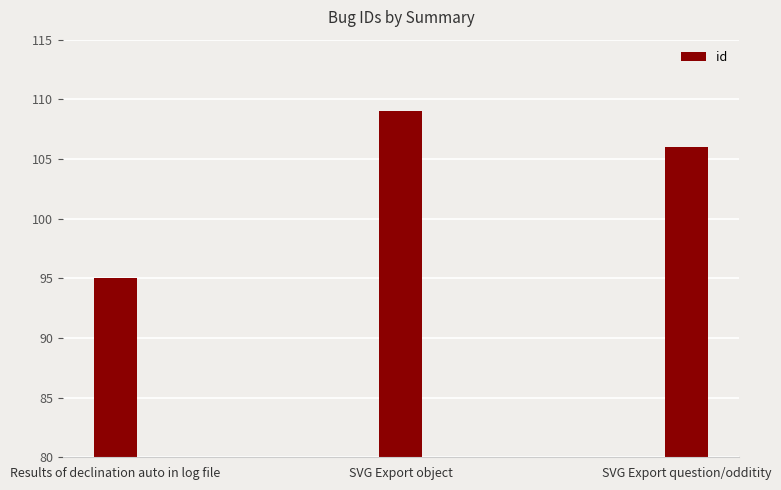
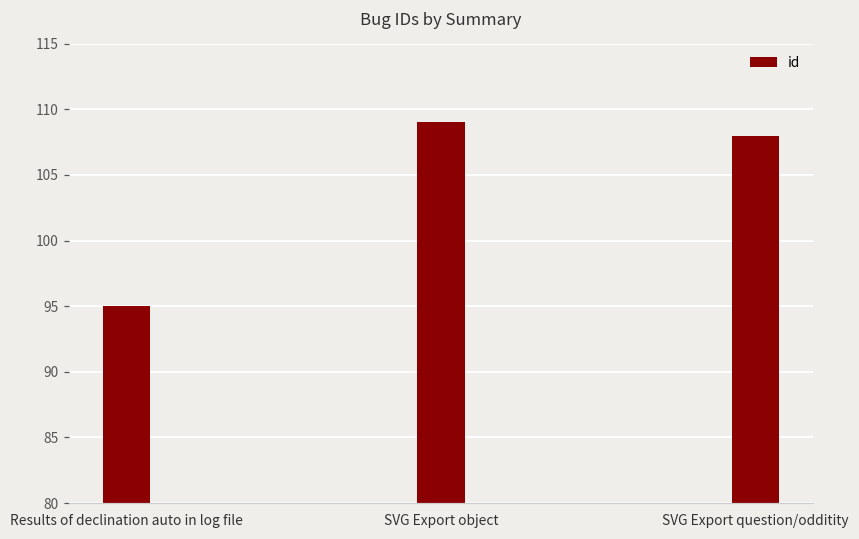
SVG Export question/odditity: 106 -> 108
